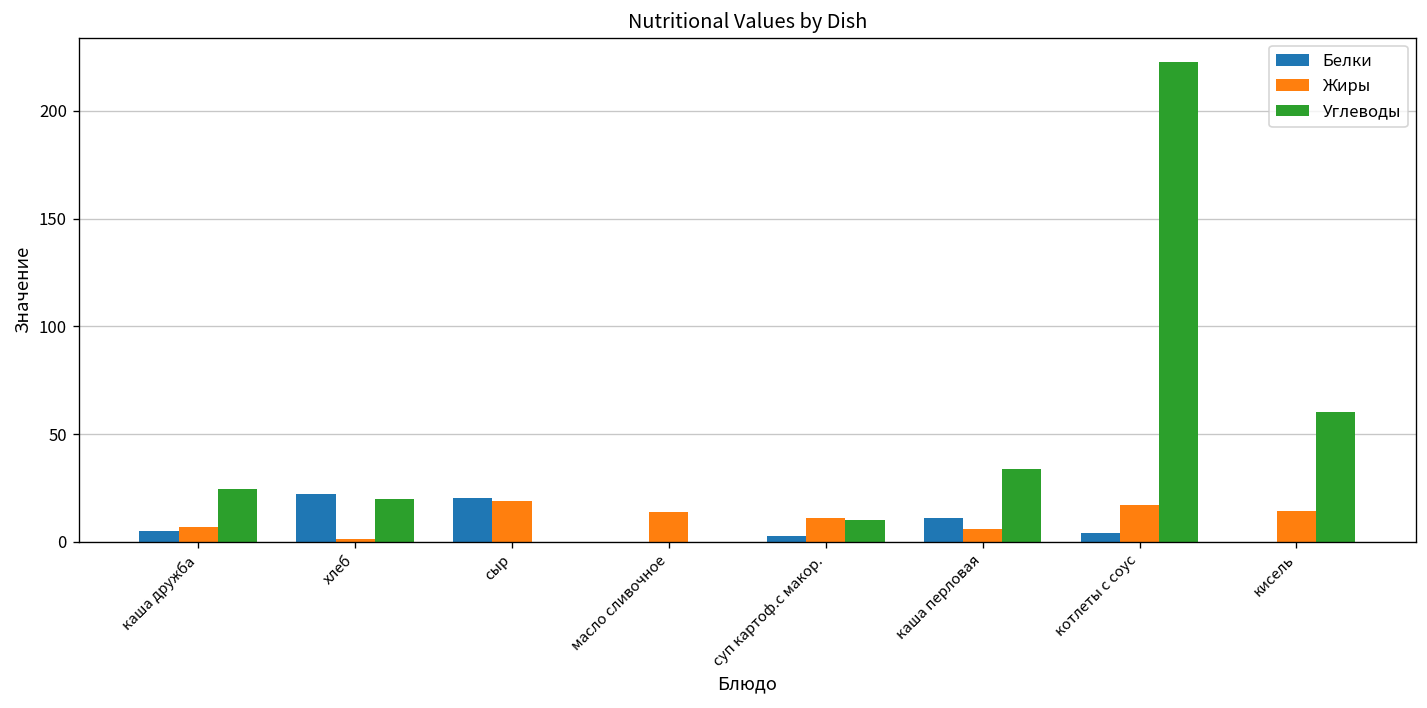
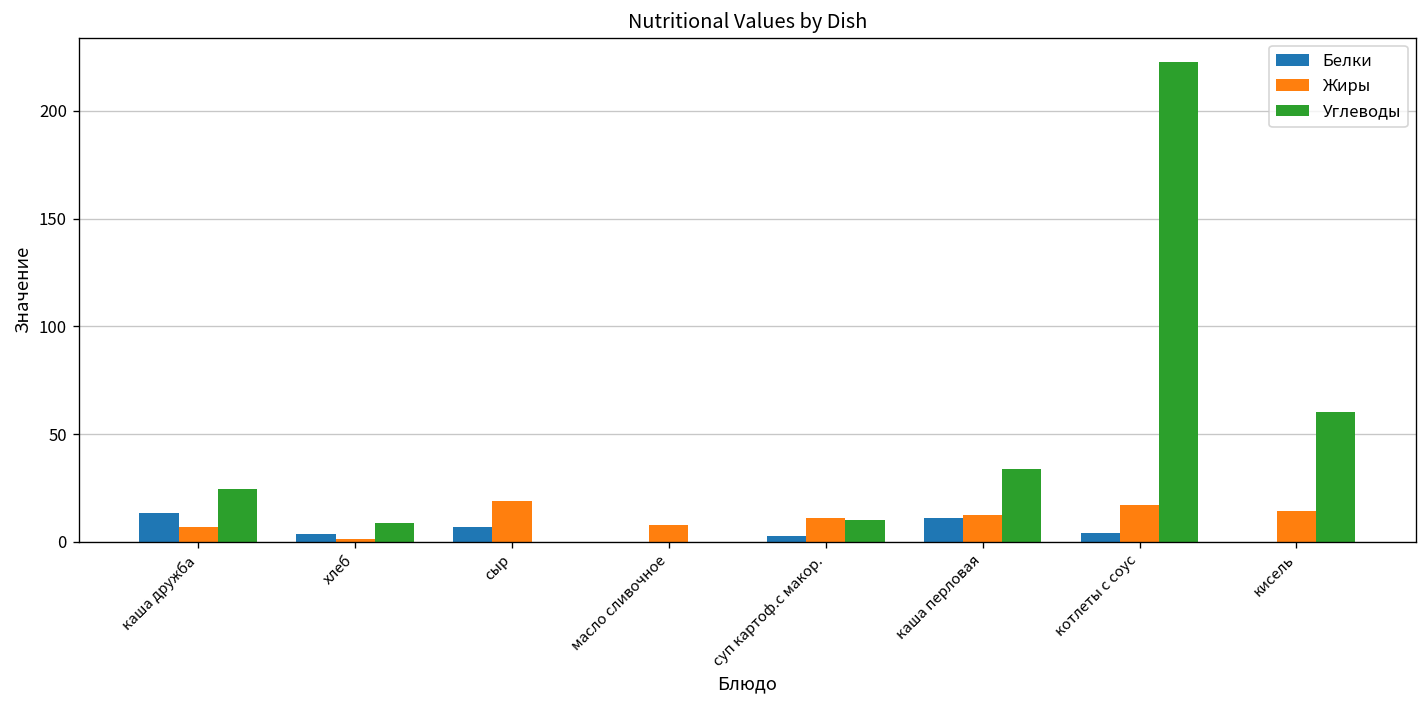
Белки, каша дружба: 5 -> 14
Белки, хлеб: 22 -> 3
Углеводы, хлеб: 20 -> 9
Белки, сыр: 20 -> 7
Жиры, масло сливочное: 14 -> 8
Жиры, каша перловая: 6 -> 13
